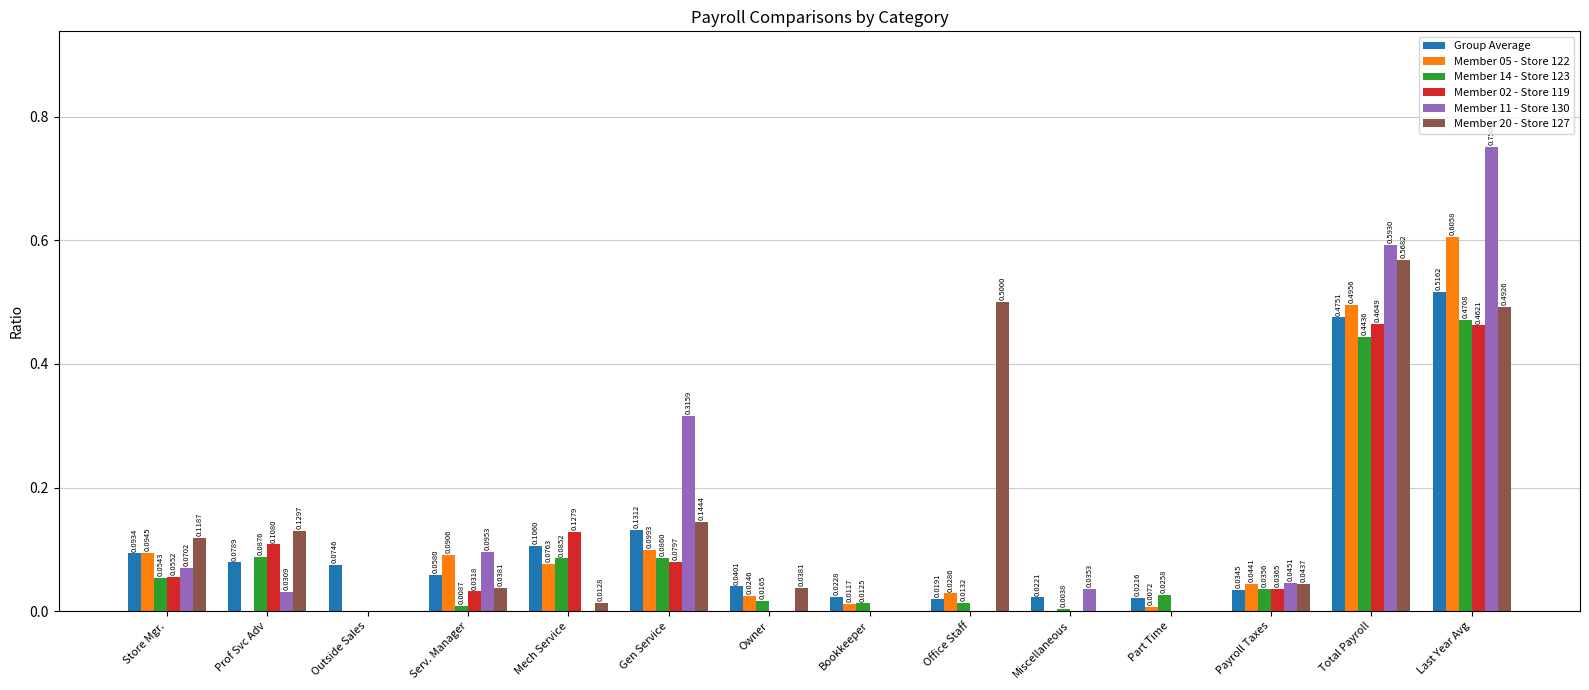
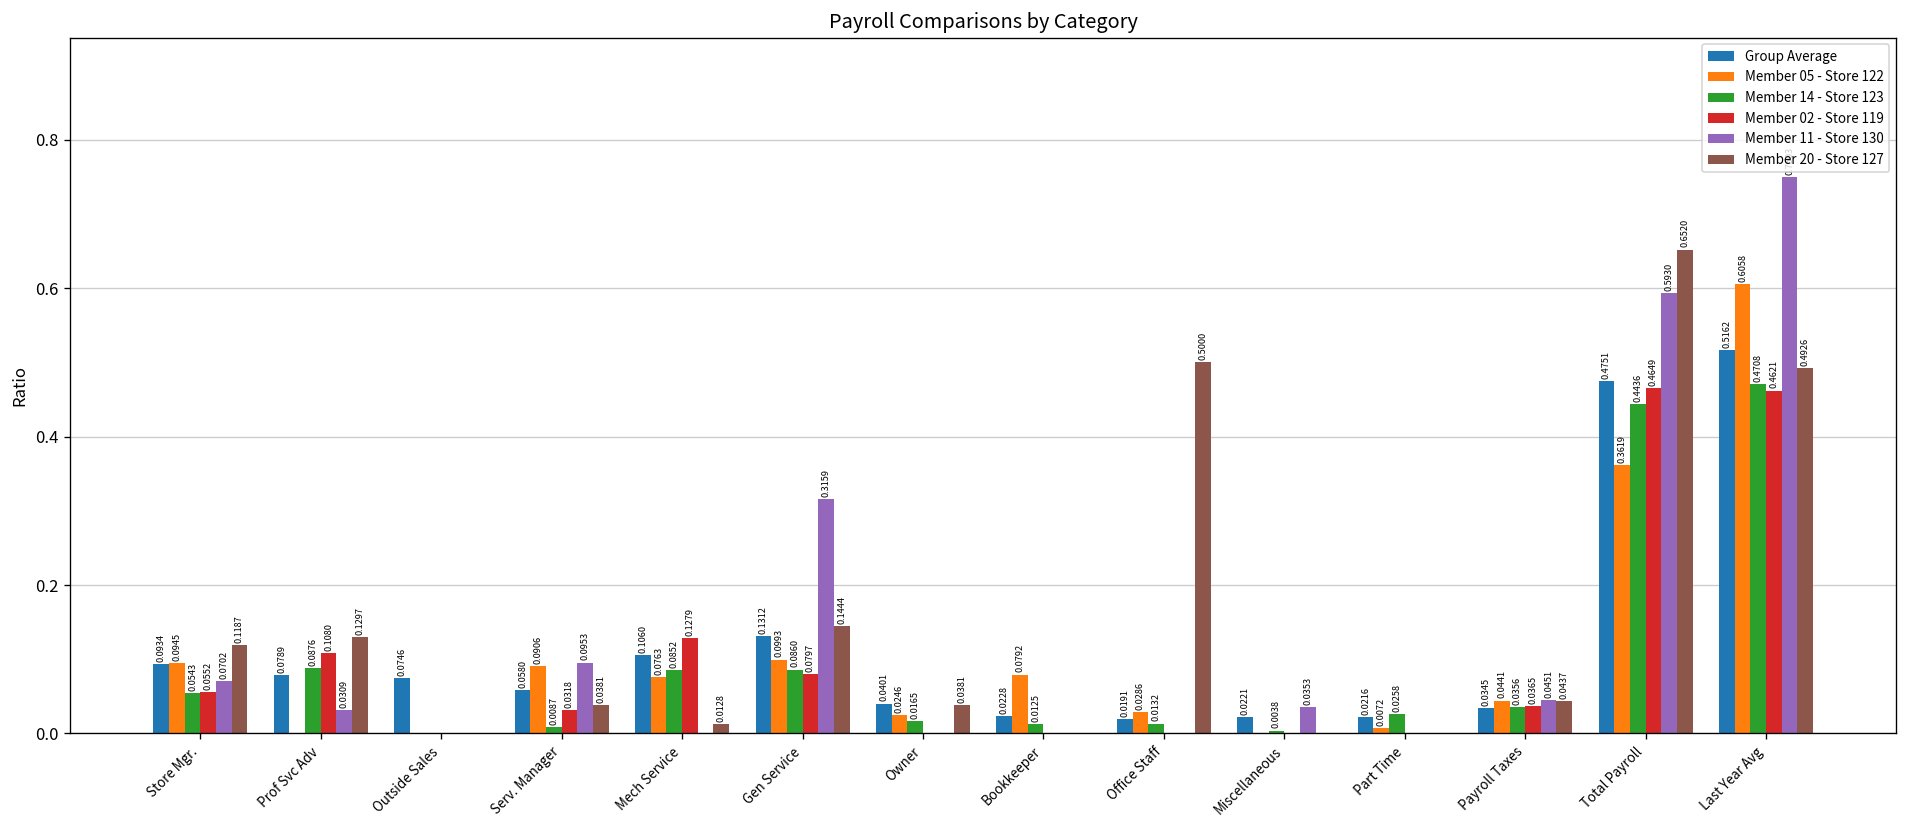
Member 05 - Store 122, Bookkeeper: 0.0117 -> 0.0792
Member 05 - Store 122, Total Payroll: 0.4956 -> 0.3619
Member 20 - Store 127, Total Payroll: 0.5682 -> 0.6520
